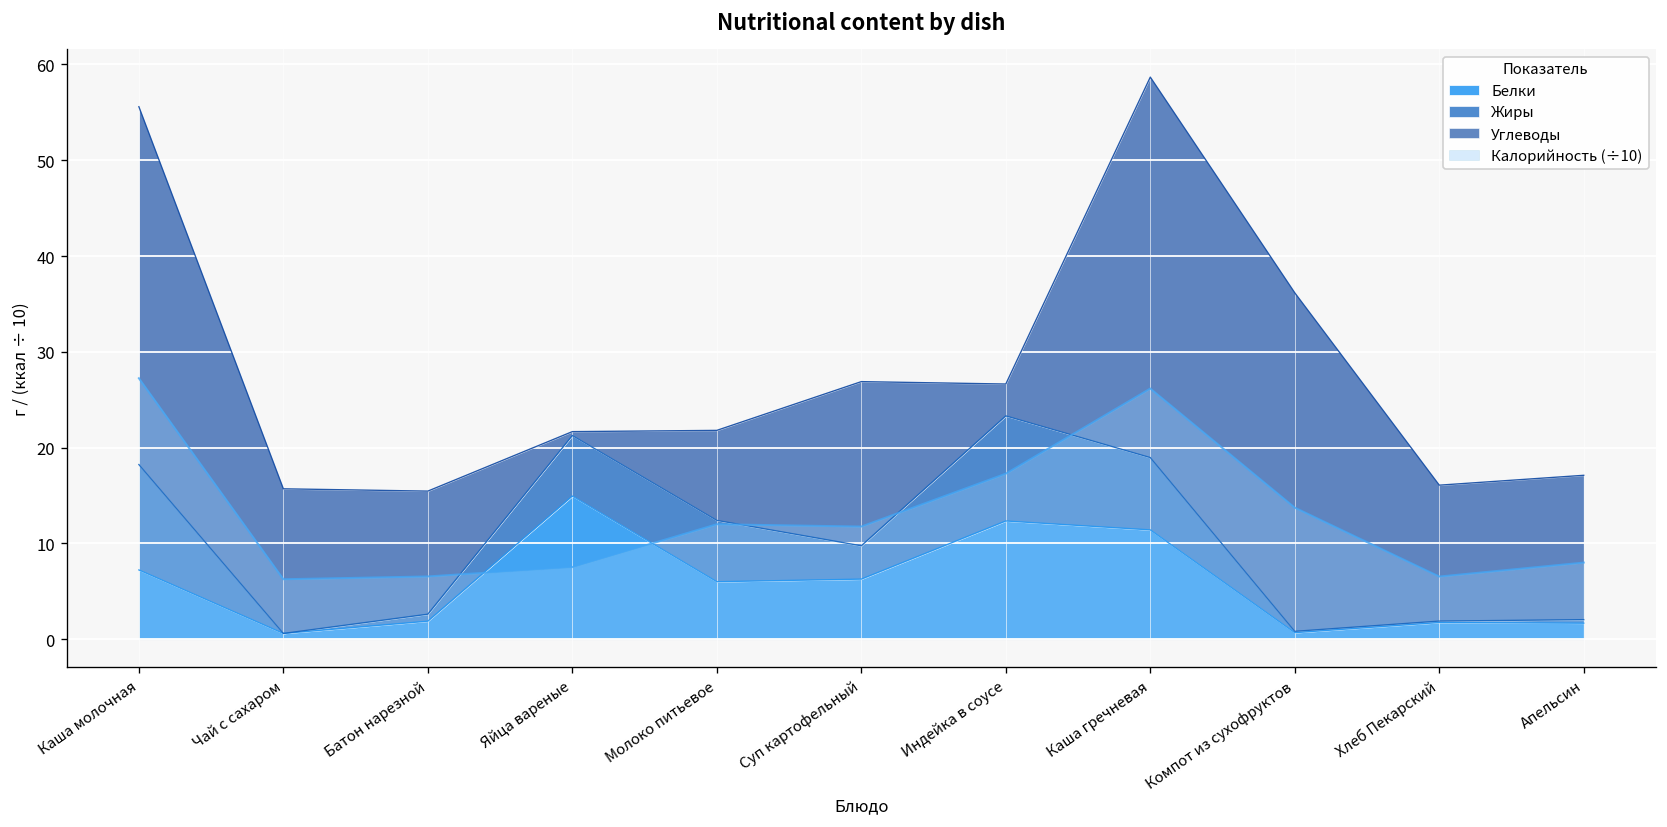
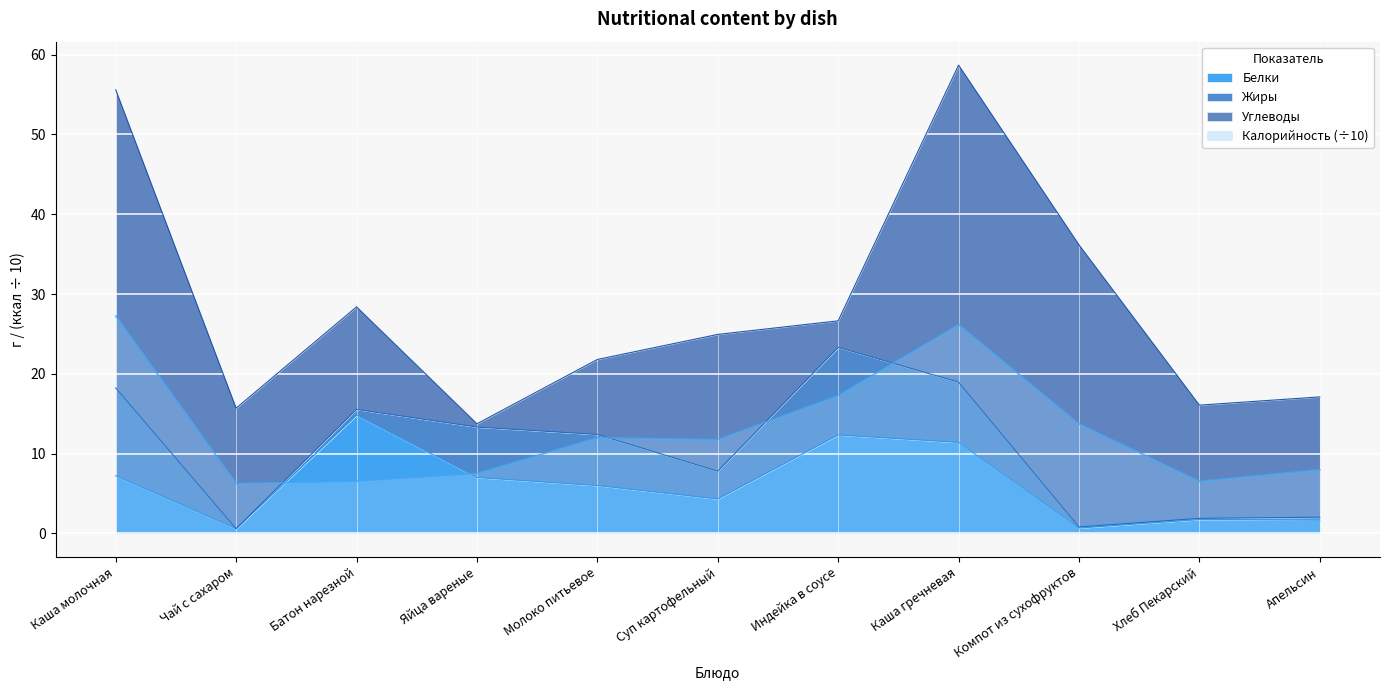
Белки, Батон нарезной: 2 -> 15
Белки, Яйца вареные: 15 -> 7
Белки, Суп картофельный: 6 -> 4
